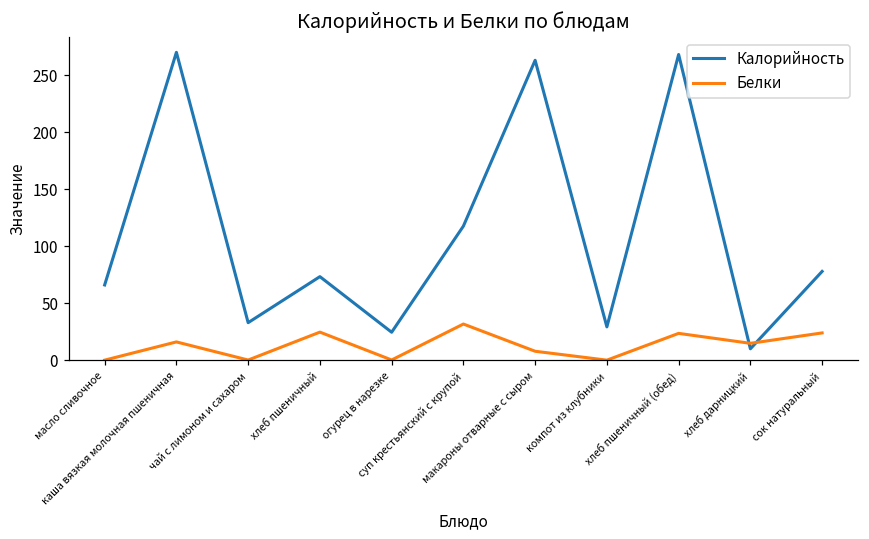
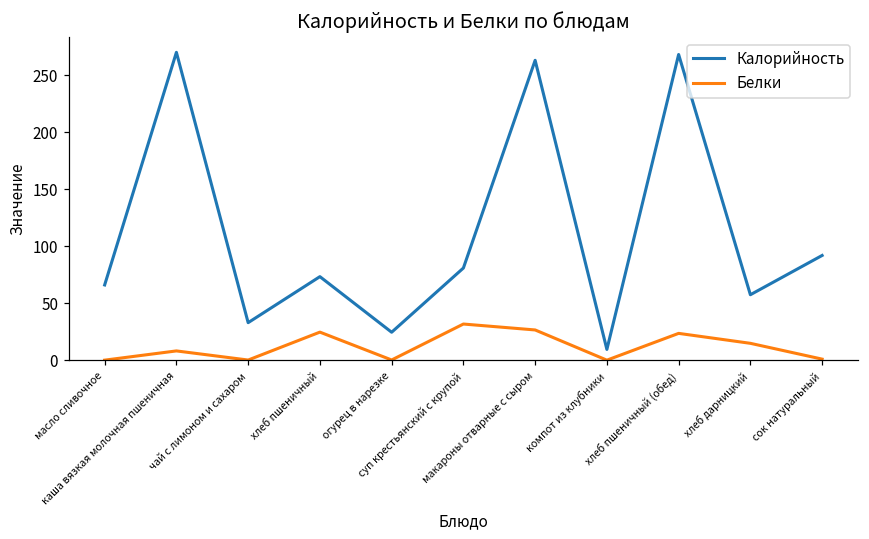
Белки, каша вязкая молочная пшеничная: 16 -> 8
Калорийность, суп крестьянский с крупой: 118 -> 81
Белки, макароны отварные с сыром: 8 -> 27
Калорийность, компот из клубники: 29 -> 10
Калорийность, хлеб дарницкий: 10 -> 58
Калорийность, сок натуральный: 78 -> 92
Белки, сок натуральный: 24 -> 1
